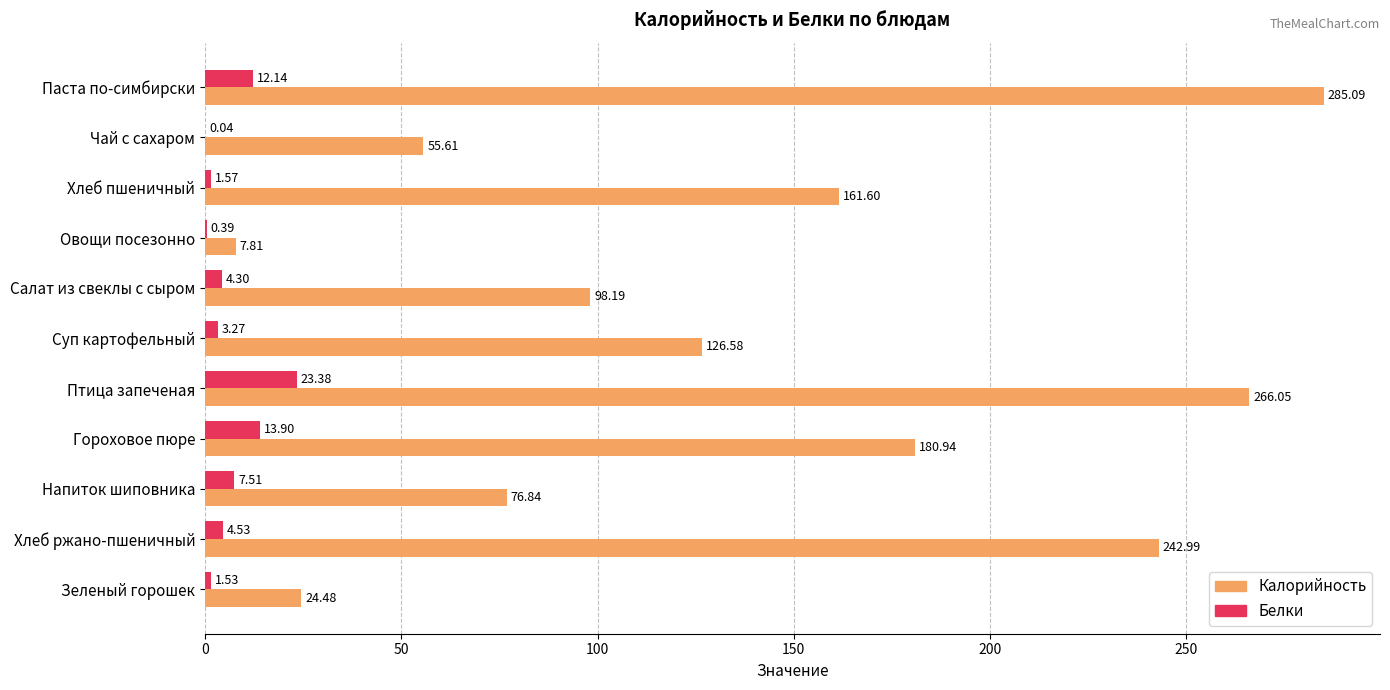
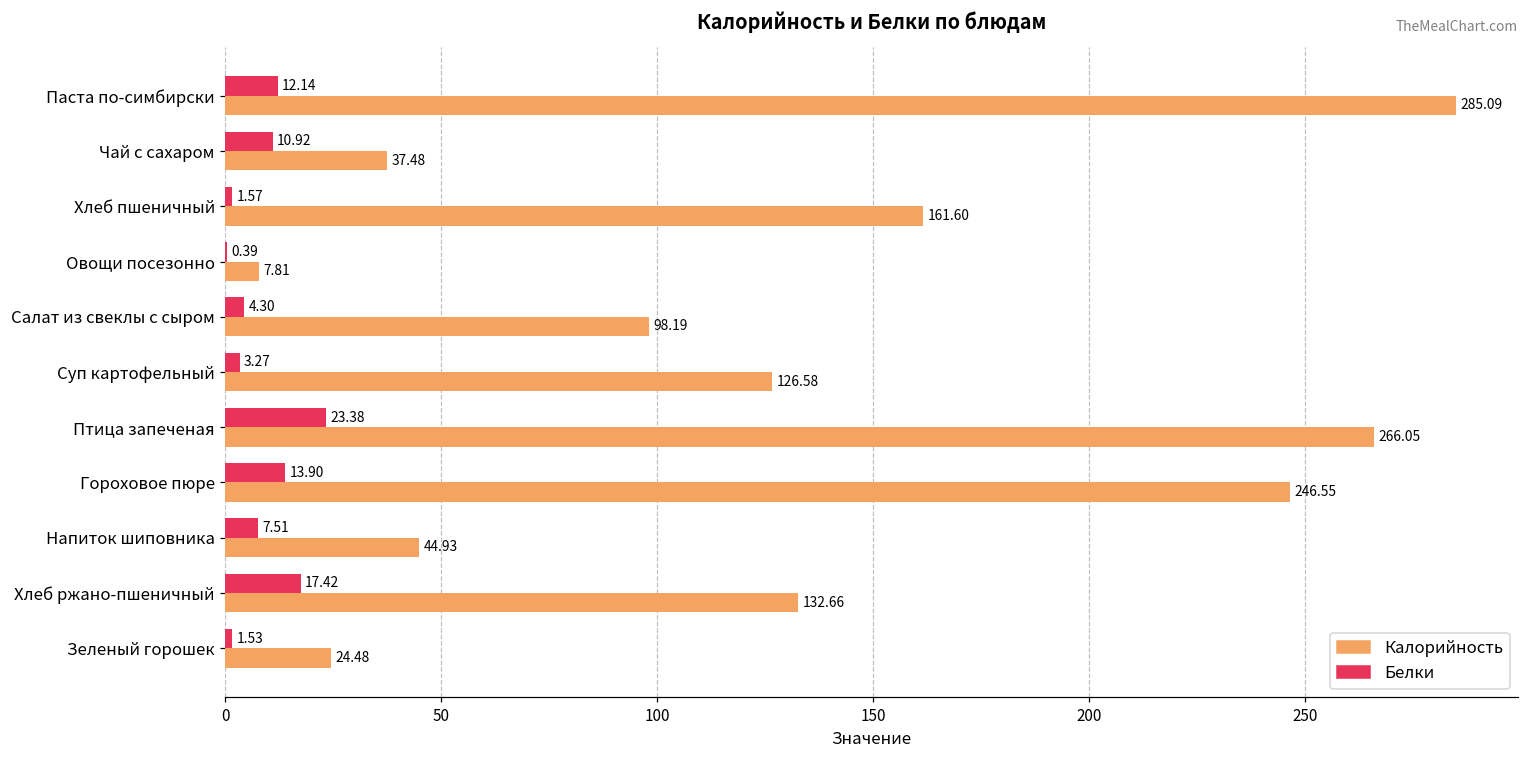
Белки, Чай с сахаром: 0.04 -> 10.92
Калорийность, Чай с сахаром: 55.61 -> 37.48
Калорийность, Гороховое пюре: 180.94 -> 246.55
Калорийность, Напиток шиповника: 76.84 -> 44.93
Белки, Хлеб ржано-пшеничный: 4.53 -> 17.42
Калорийность, Хлеб ржано-пшеничный: 242.99 -> 132.66
